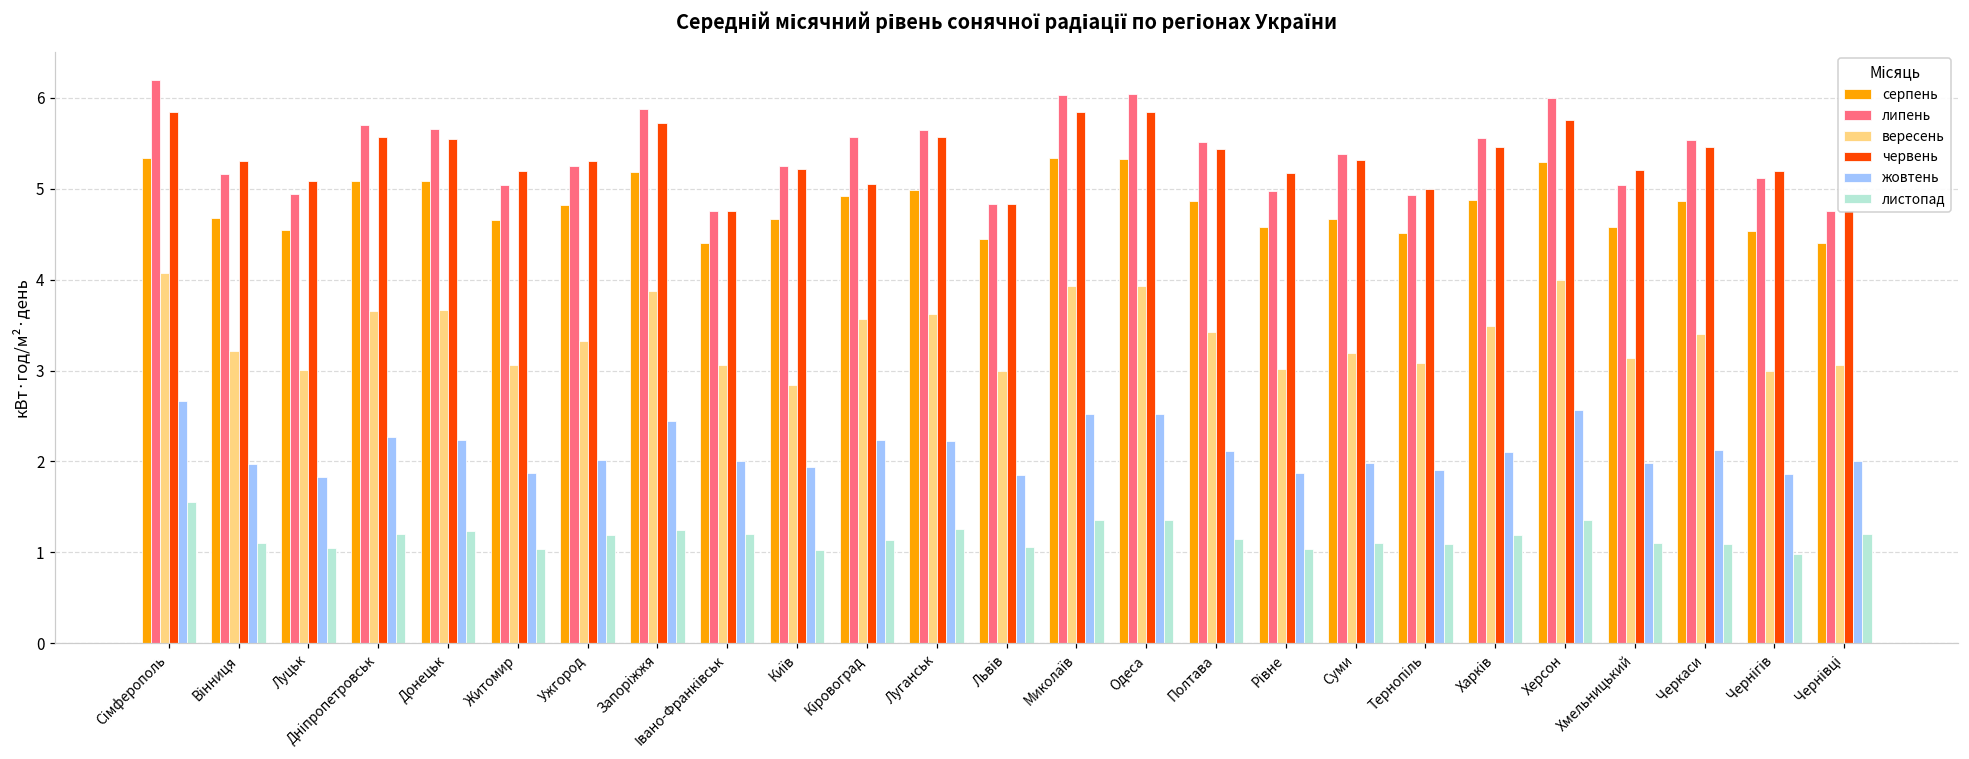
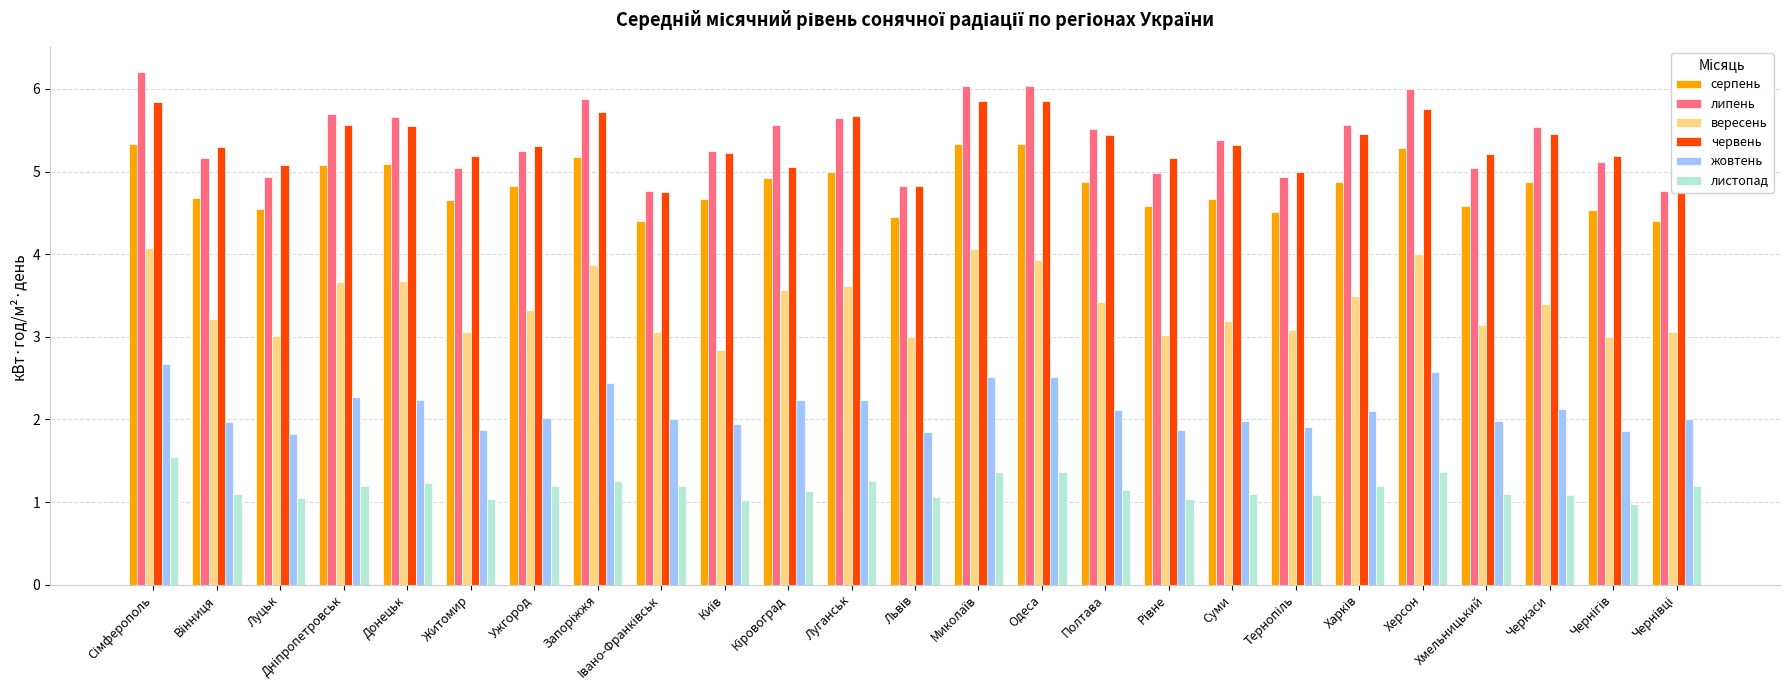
червень, Луганськ: 5.6 -> 5.7
вересень, Миколаїв: 3.9 -> 4.1
